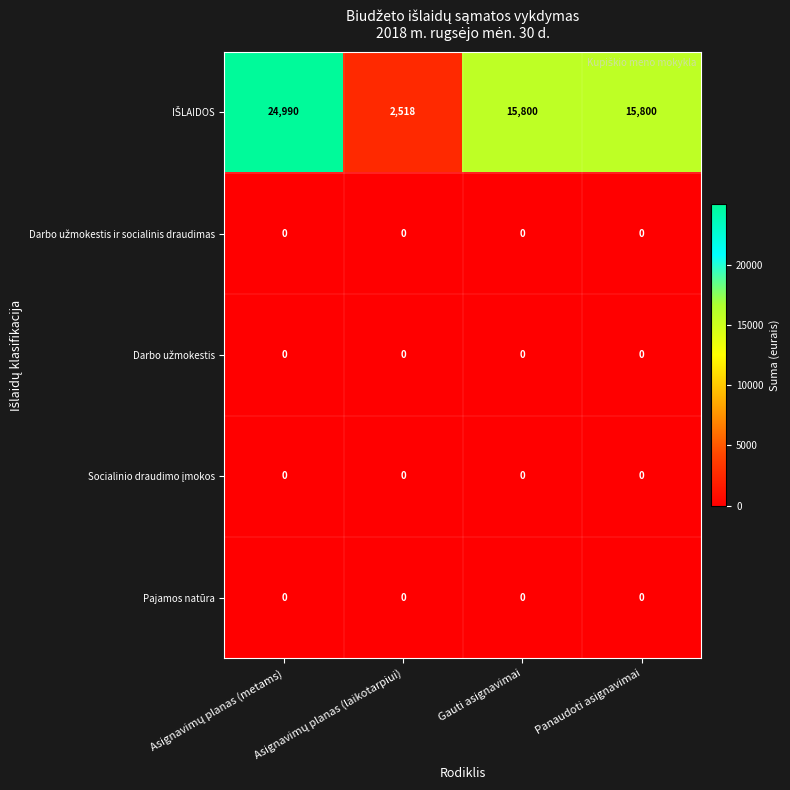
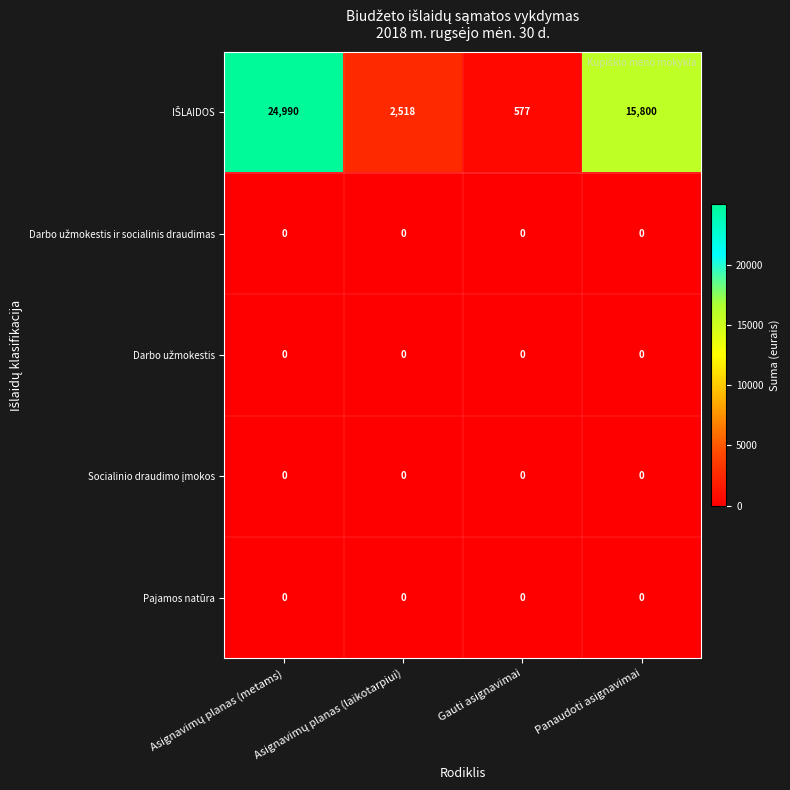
IŠLAIDOS, Gauti asignavimai: 15,800 -> 577
